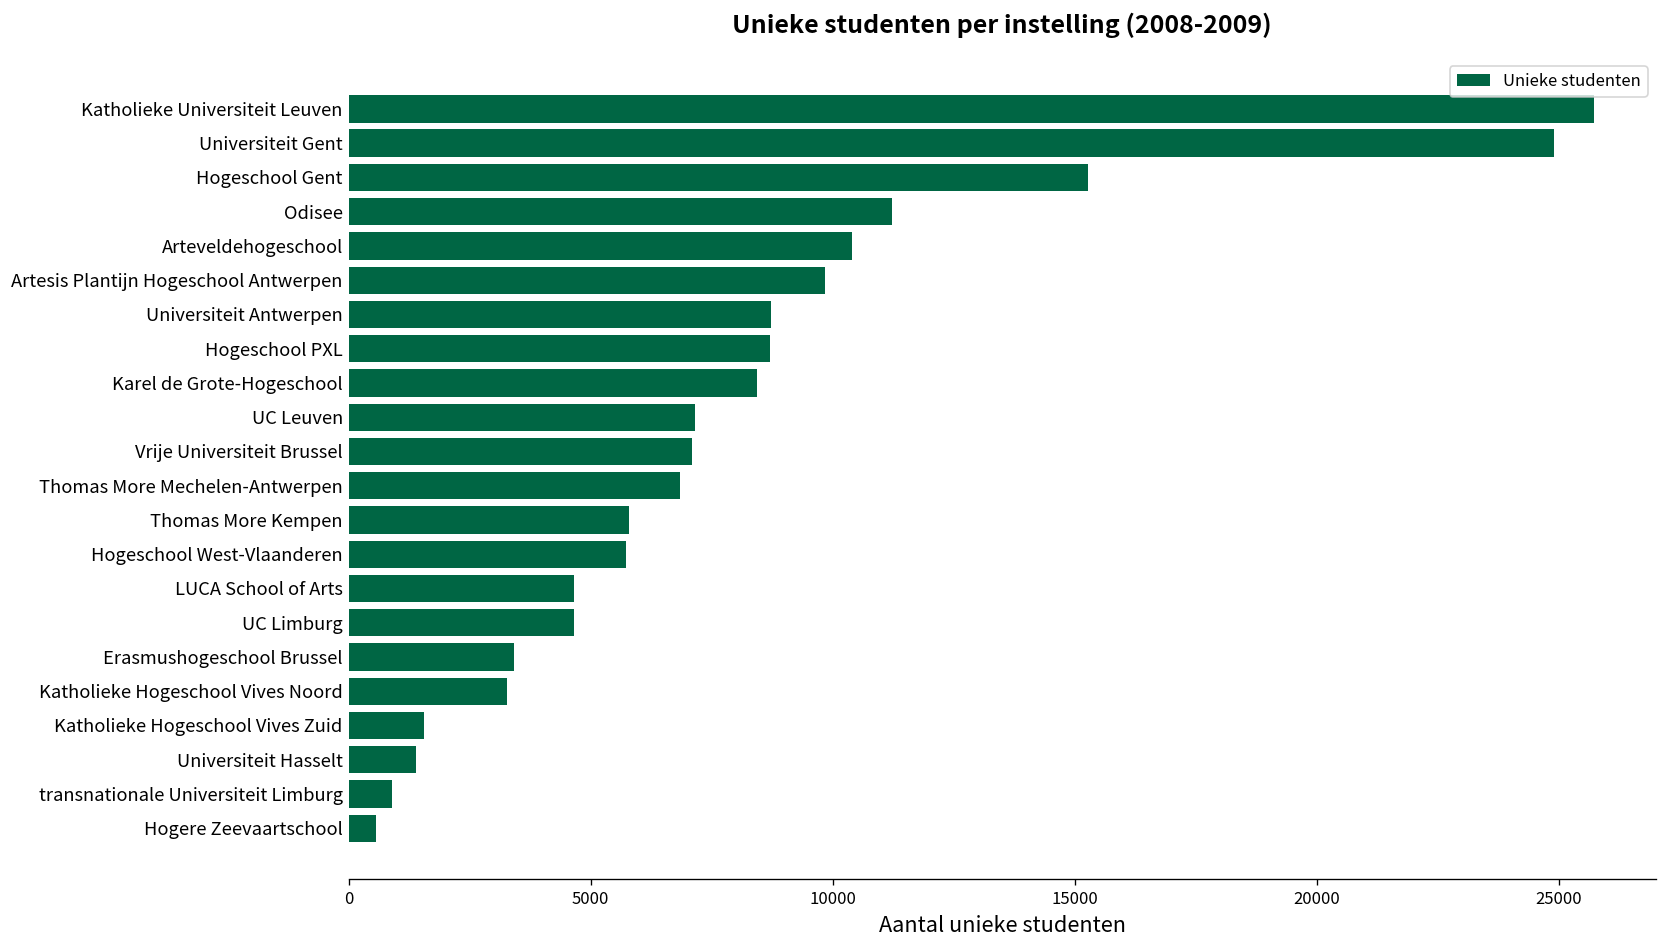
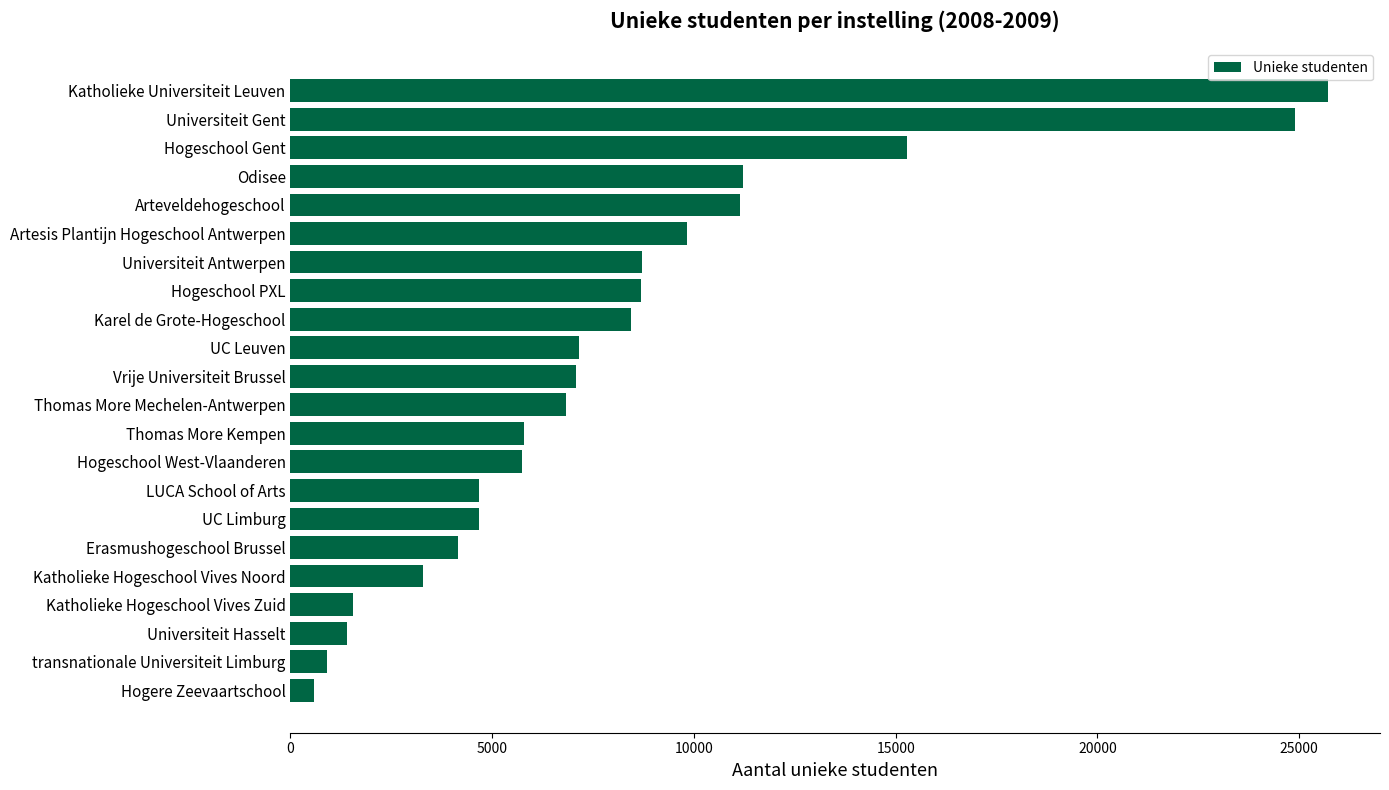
Arteveldehogeschool: 10400 -> 11100
Erasmushogeschool Brussel: 3400 -> 4200
